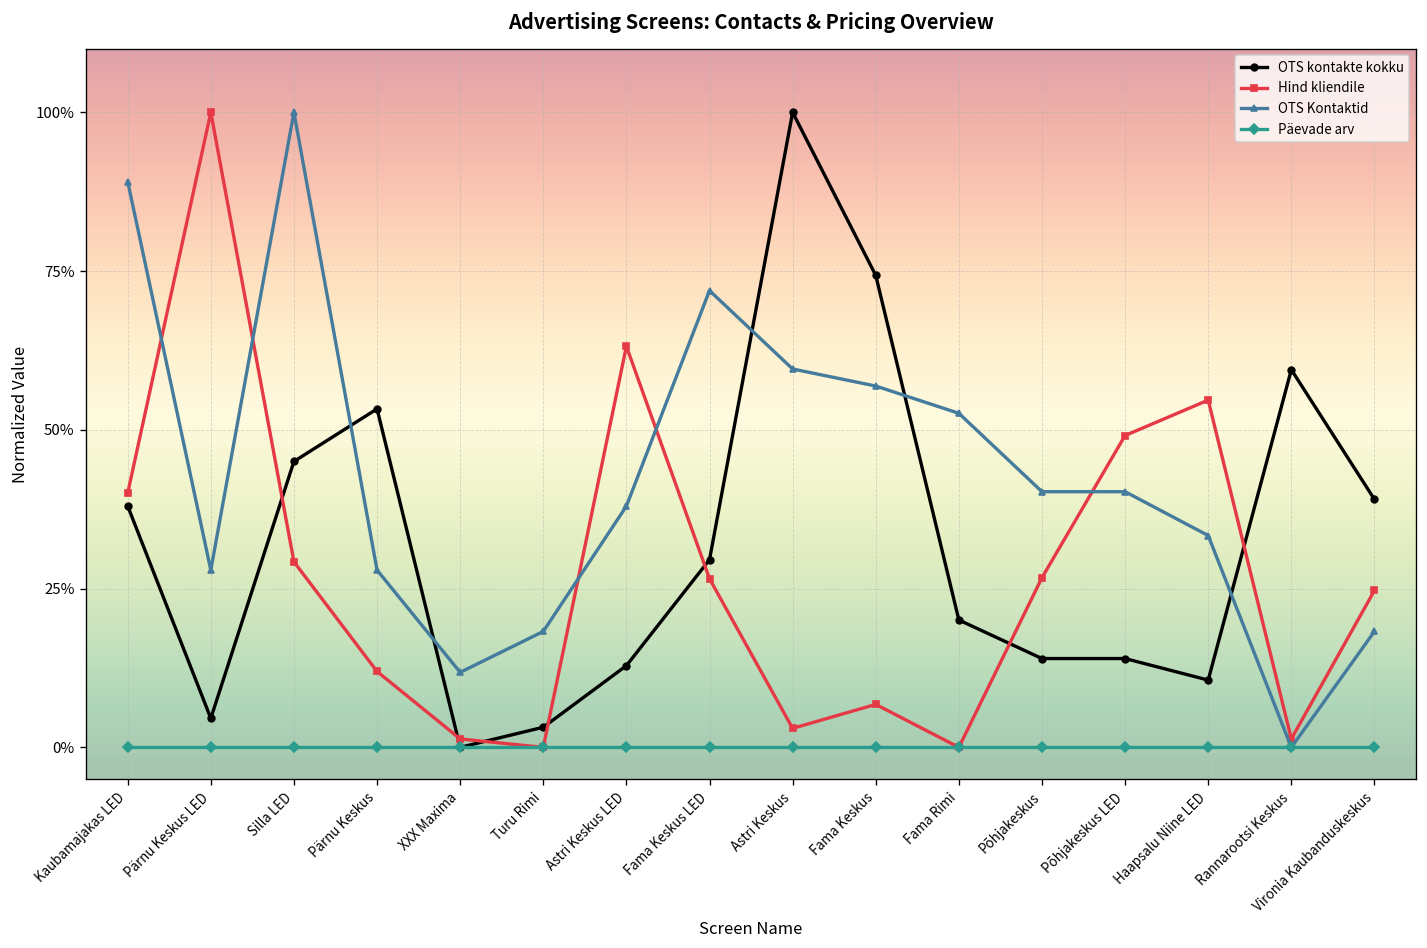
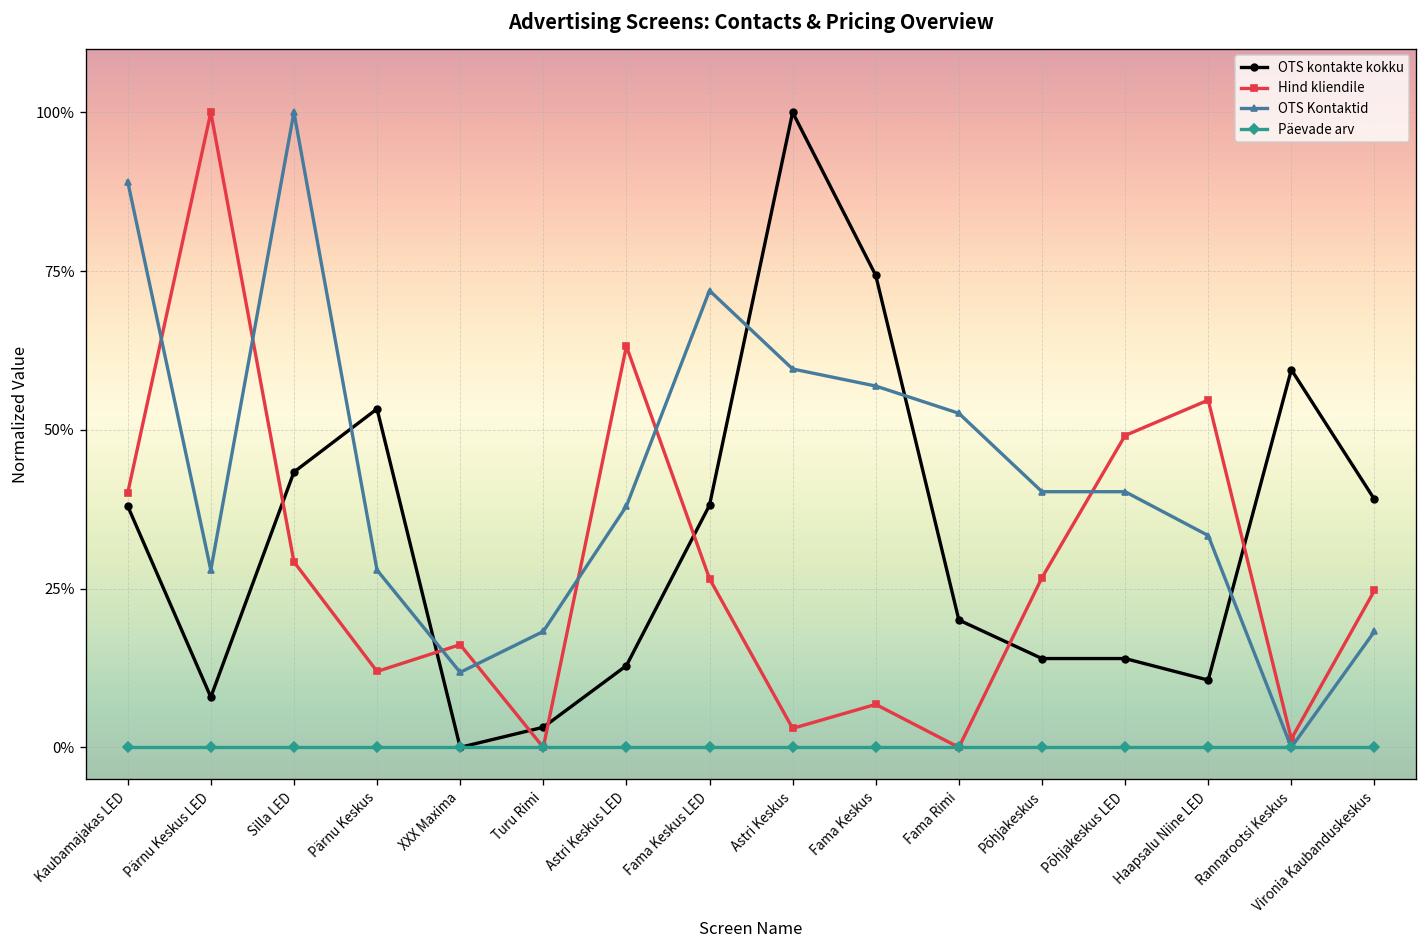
OTS kontakte kokku, Pärnu Keskus LED: 5% -> 8%
OTS kontakte kokku, Silla LED: 45% -> 43%
Hind kliendile, XXX Maxima: 1% -> 16%
OTS kontakte kokku, Fama Keskus LED: 30% -> 38%
